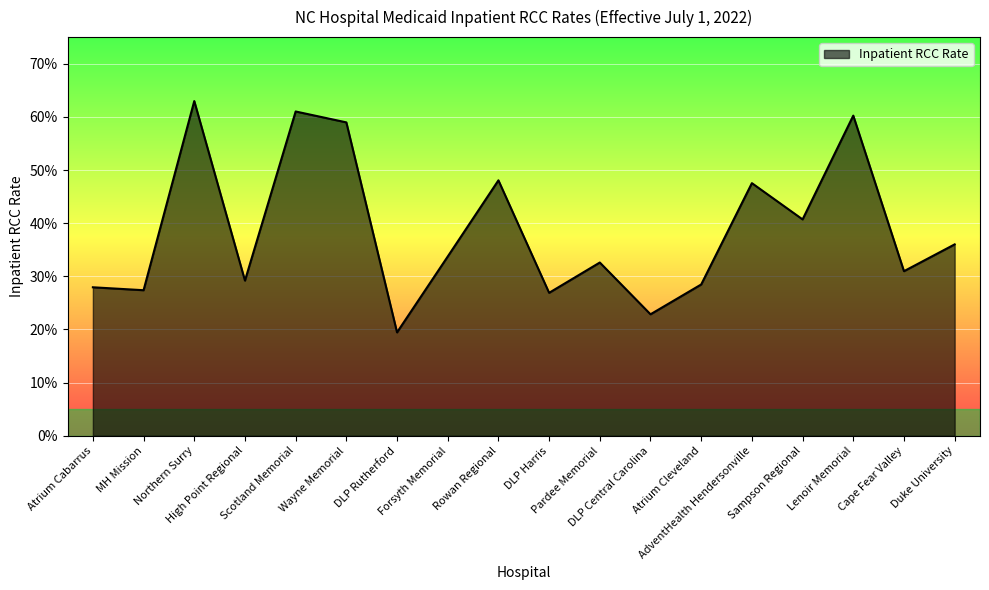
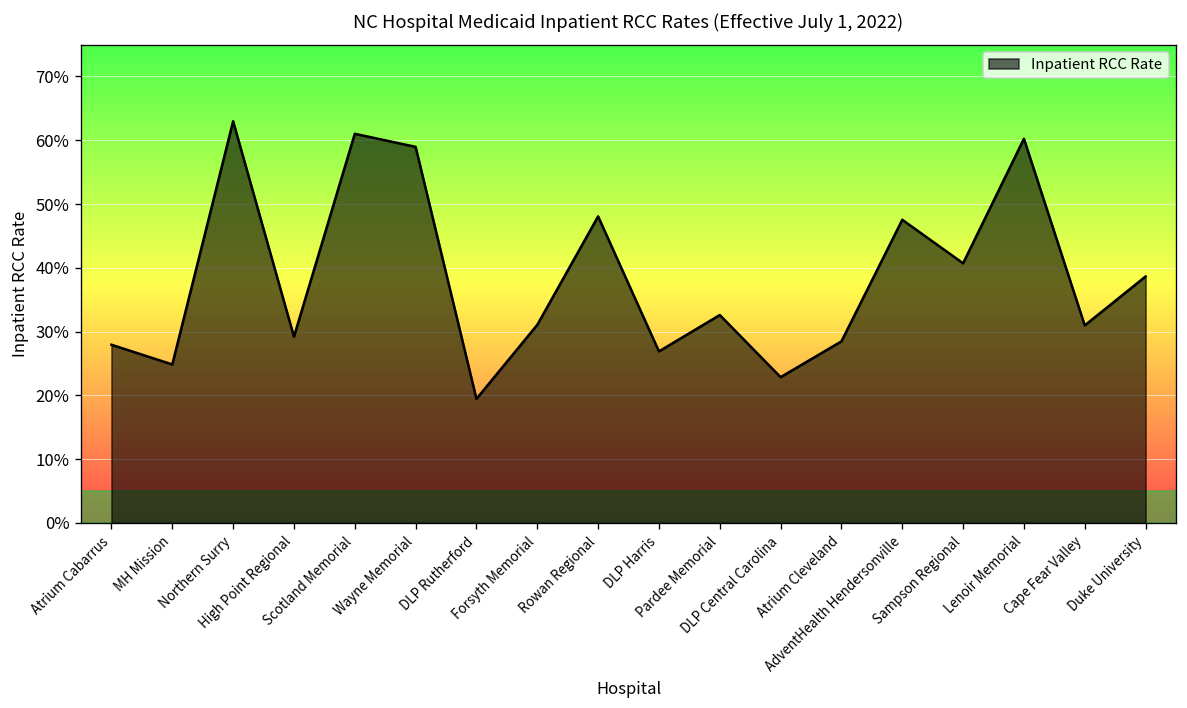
MH Mission: 27% -> 25%
Forsyth Memorial: 34% -> 31%
Duke University: 36% -> 39%
